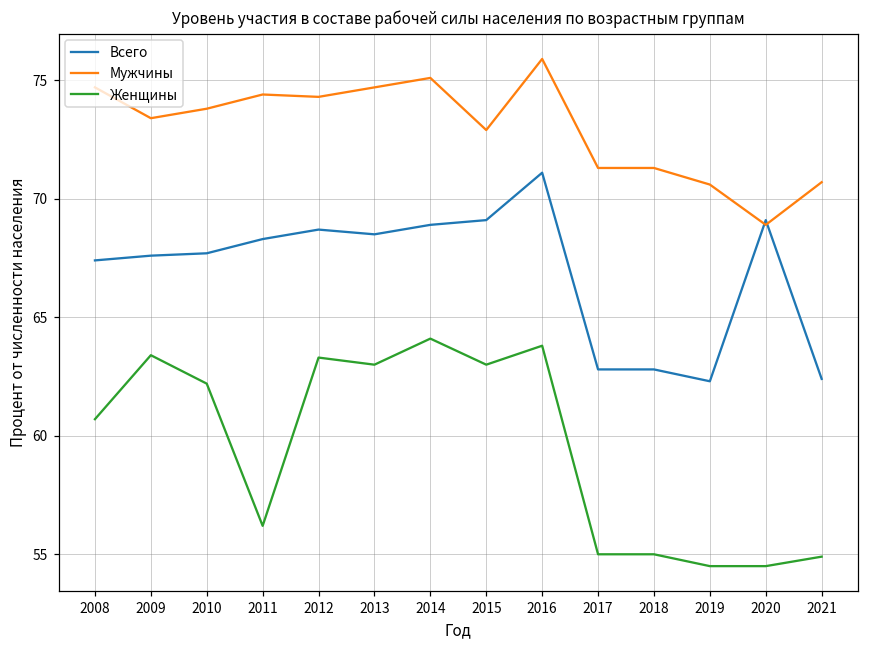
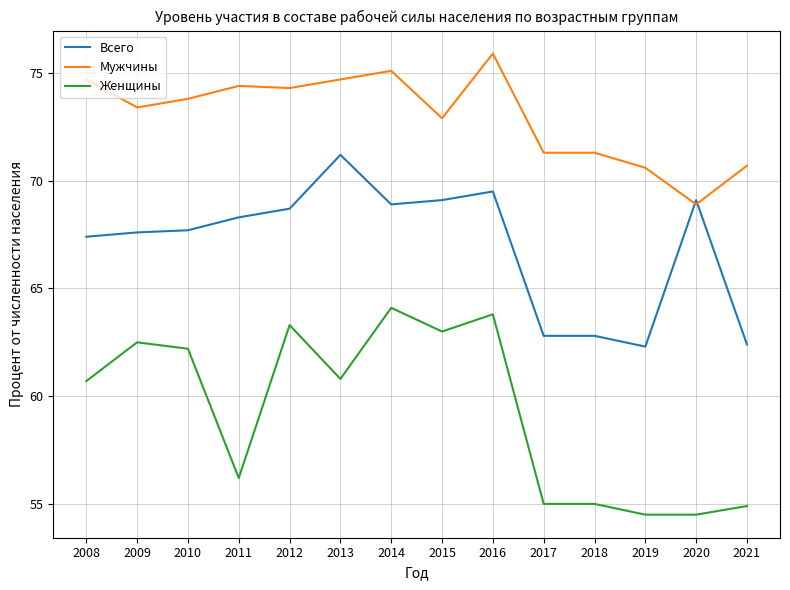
Женщины, 2009: 63.4 -> 62.5
Всего, 2013: 68.5 -> 71.2
Женщины, 2013: 63.0 -> 60.8
Всего, 2016: 71.1 -> 69.5
